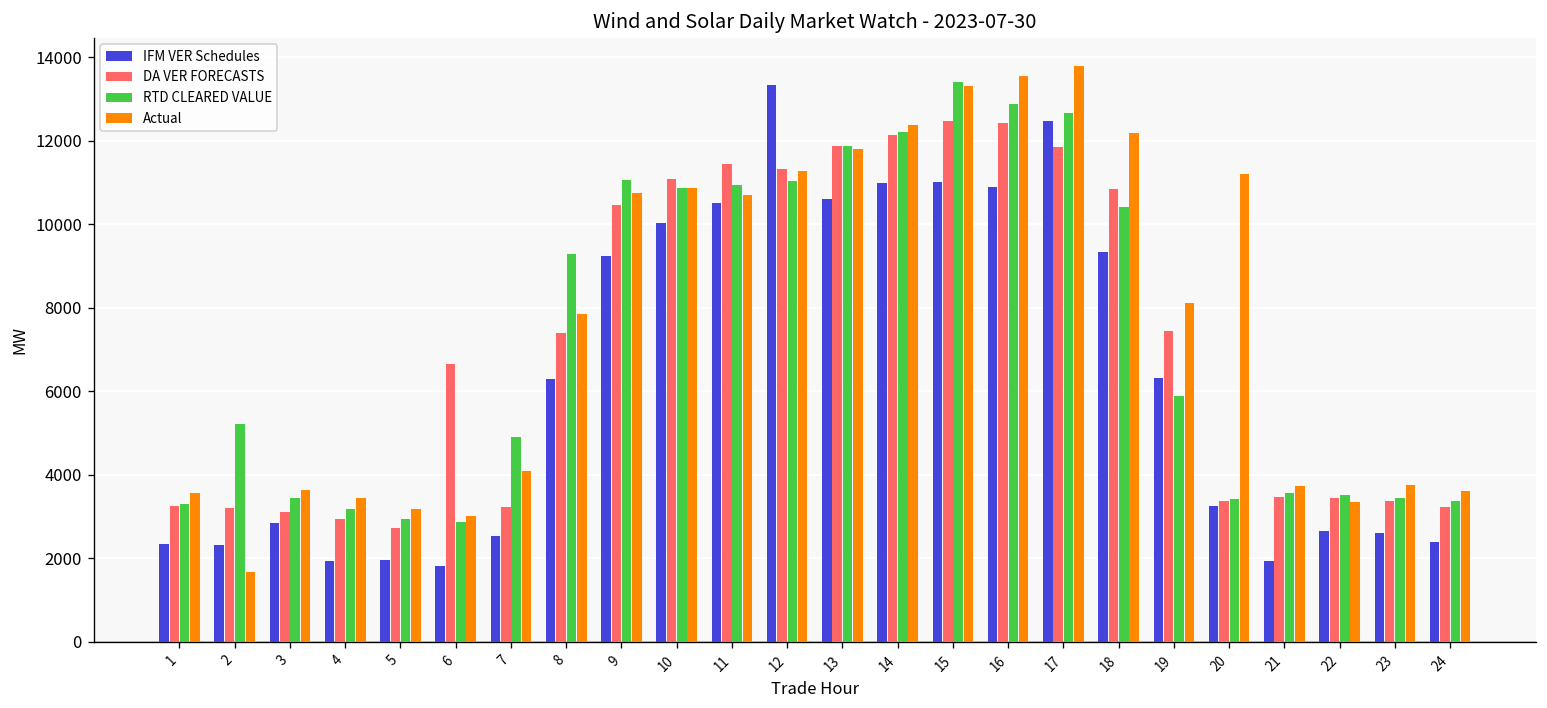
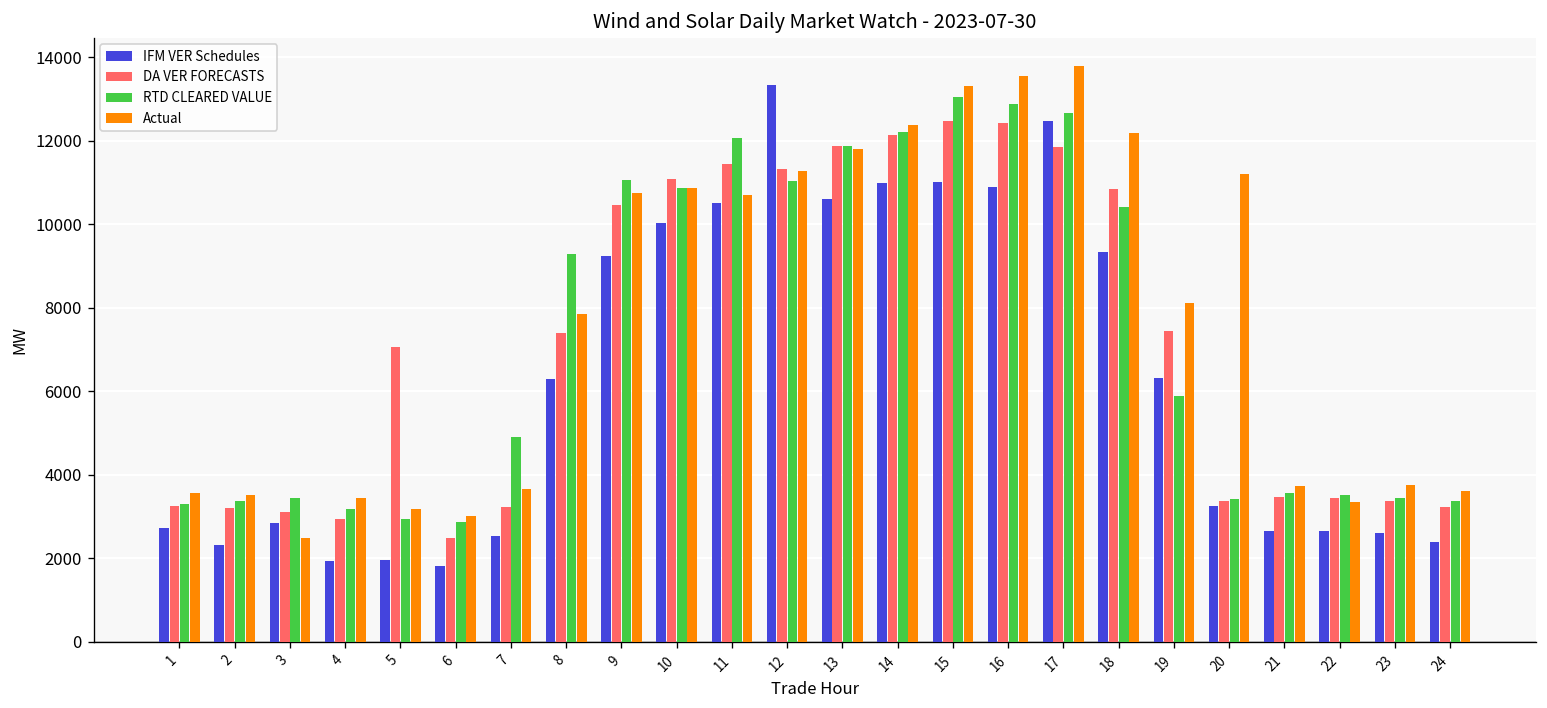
IFM VER Schedules, 1: 2400 -> 2700
RTD CLEARED VALUE, 2: 5200 -> 3400
Actual, 2: 1700 -> 3500
Actual, 3: 3600 -> 2500
DA VER FORECASTS, 5: 2700 -> 7100
DA VER FORECASTS, 6: 6700 -> 2500
Actual, 7: 4100 -> 3700
RTD CLEARED VALUE, 11: 10900 -> 12100
RTD CLEARED VALUE, 15: 13400 -> 13100
IFM VER Schedules, 21: 1900 -> 2700
